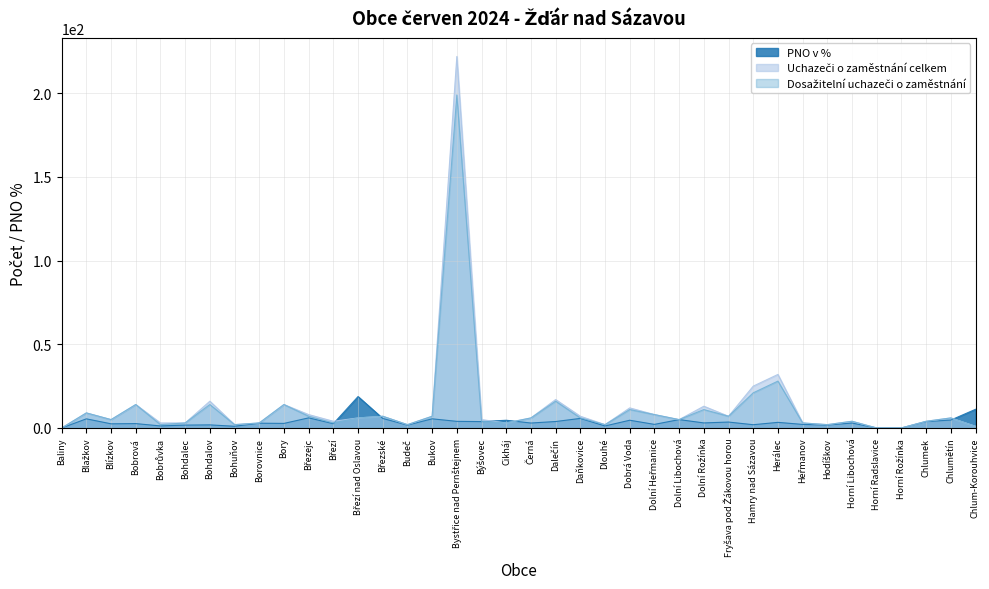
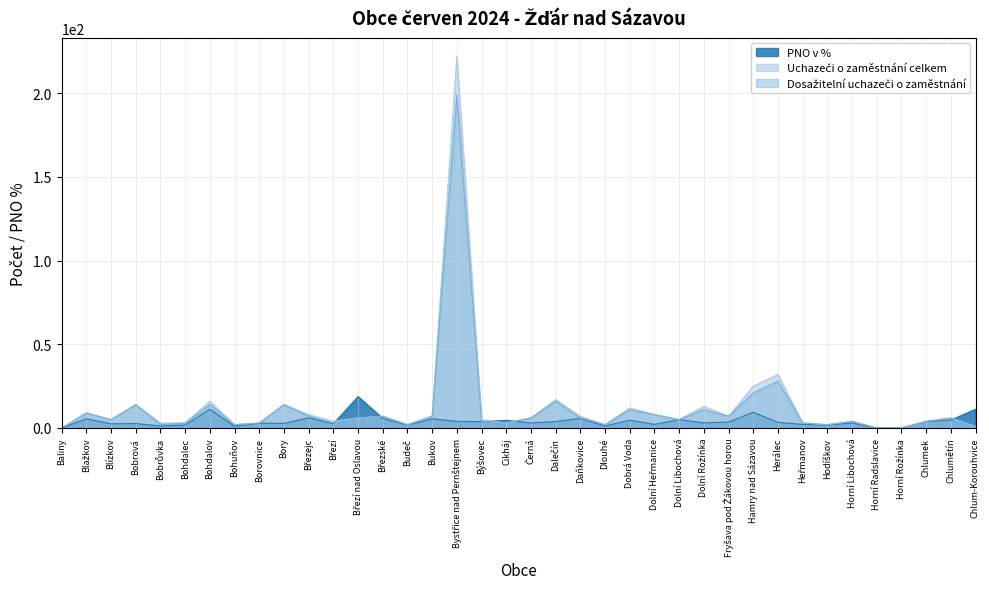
PNO v %, Bohdalov: 2 -> 11
PNO v %, Hamry nad Sázavou: 2 -> 9
